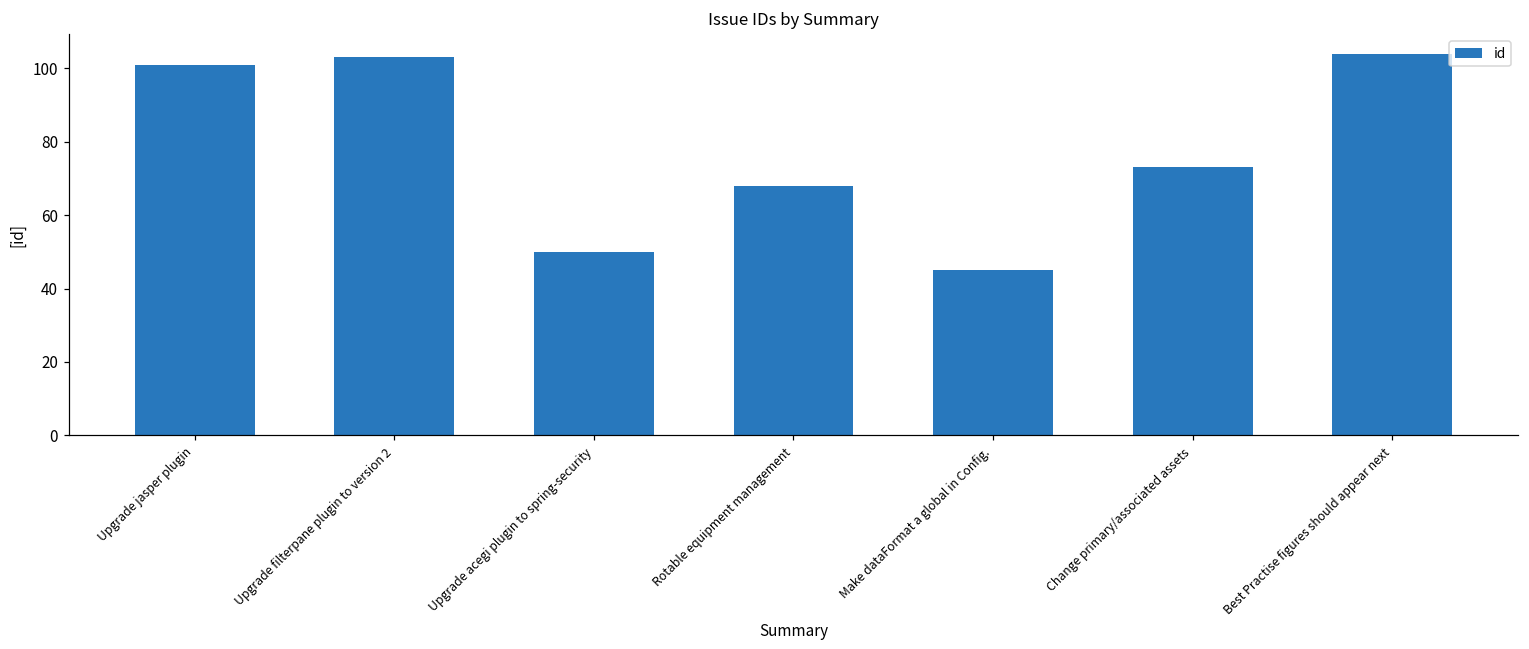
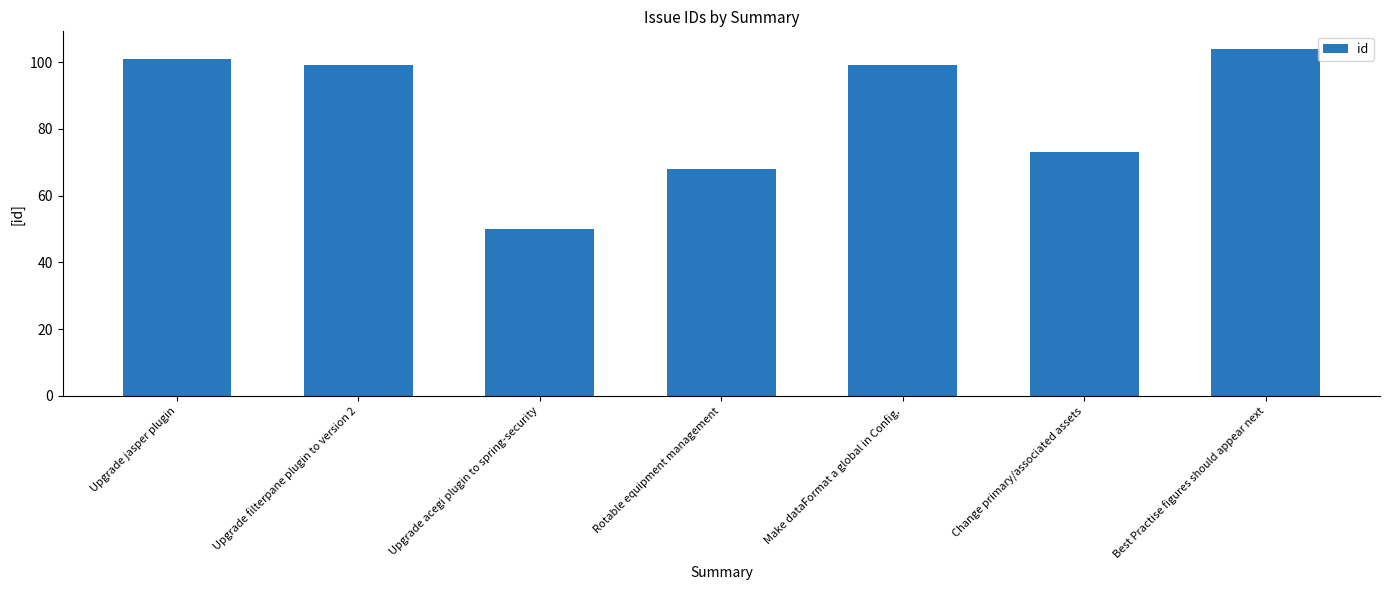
Upgrade filterpane plugin to version 2: 103 -> 99
Make dataFormat a global in Config.: 45 -> 99
